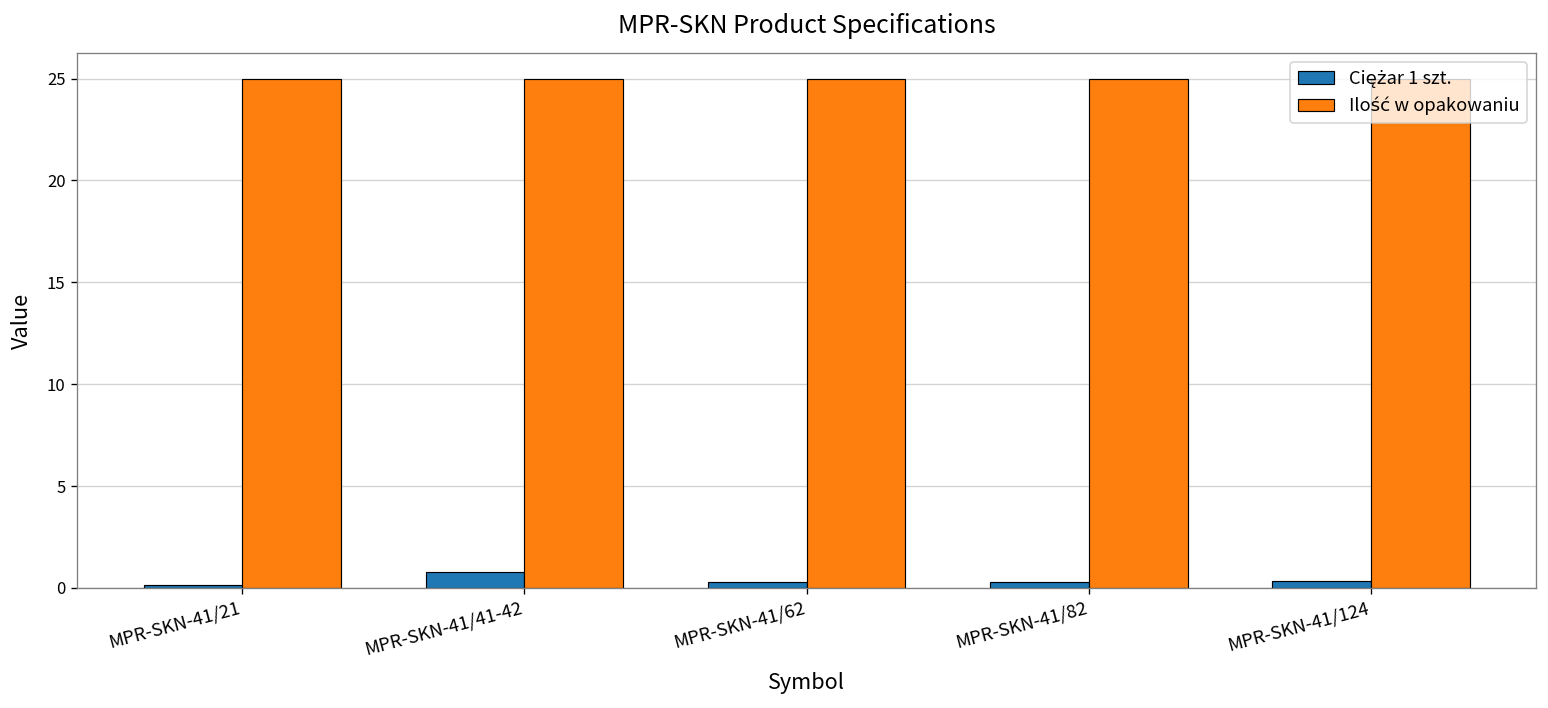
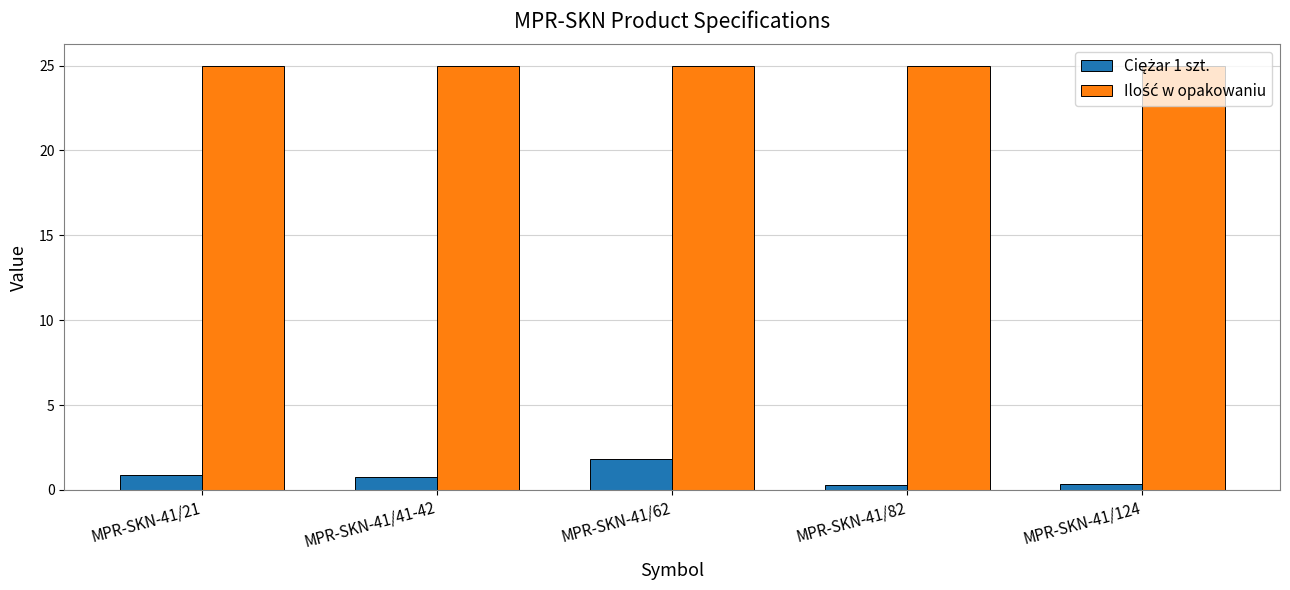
Ciężar 1 szt., MPR-SKN-41/21: 0.2 -> 0.9
Ciężar 1 szt., MPR-SKN-41/62: 0.3 -> 1.8
